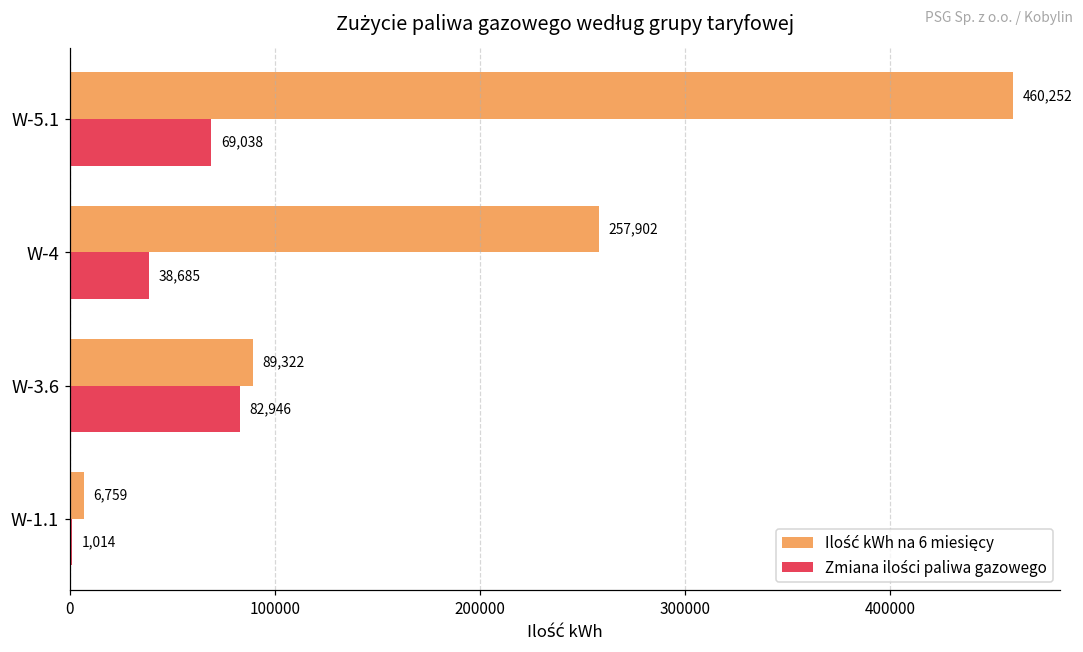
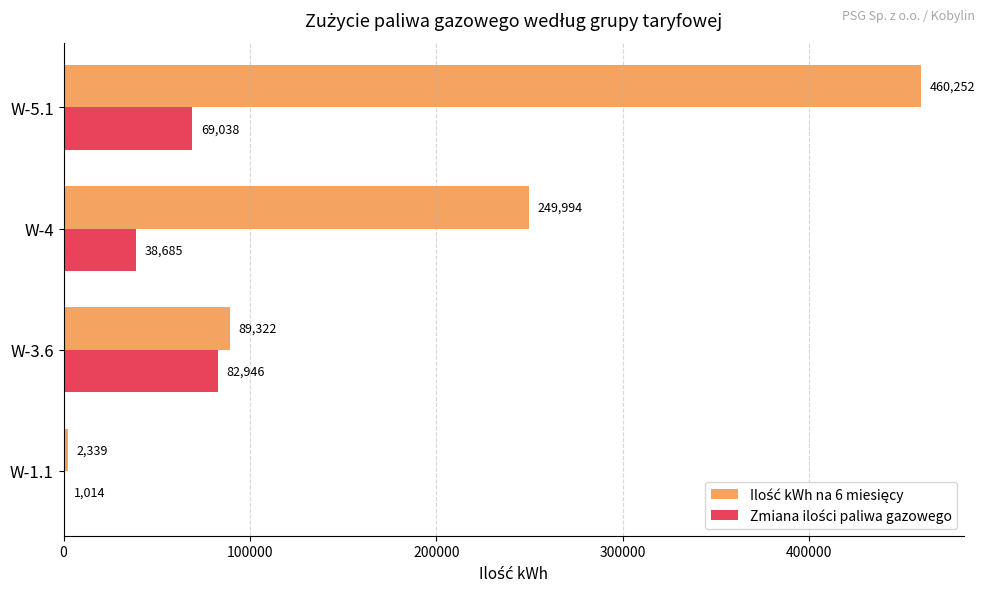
Ilość kWh na 6 miesięcy, W-4: 257,902 -> 249,994
Ilość kWh na 6 miesięcy, W-1.1: 6,759 -> 2,339
